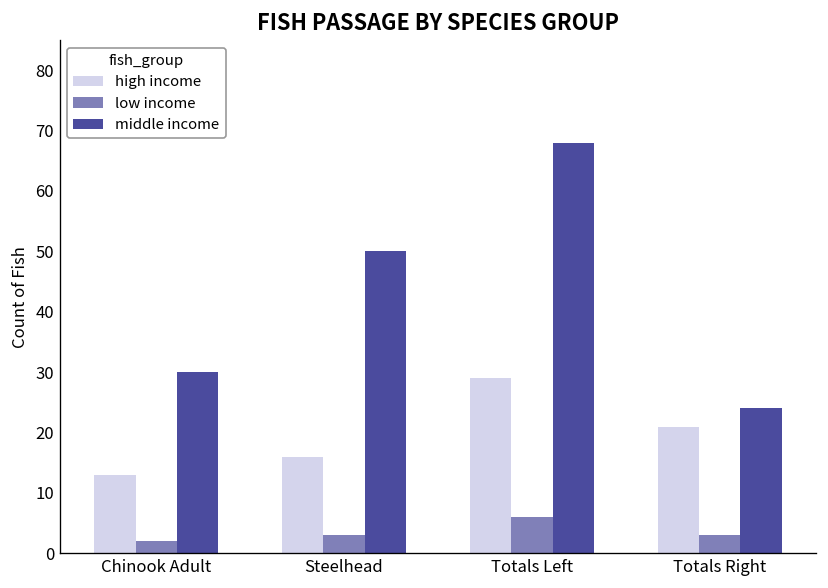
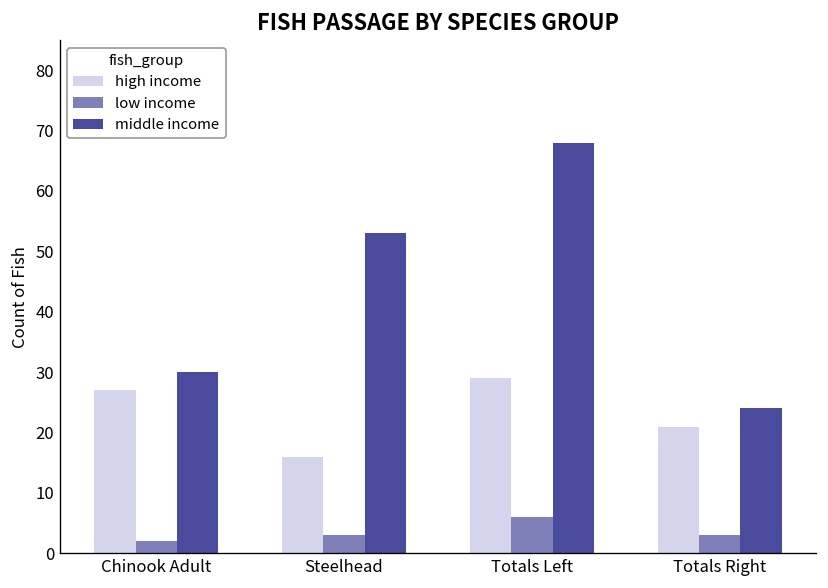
high income, Chinook Adult: 13 -> 27
middle income, Steelhead: 50 -> 53
